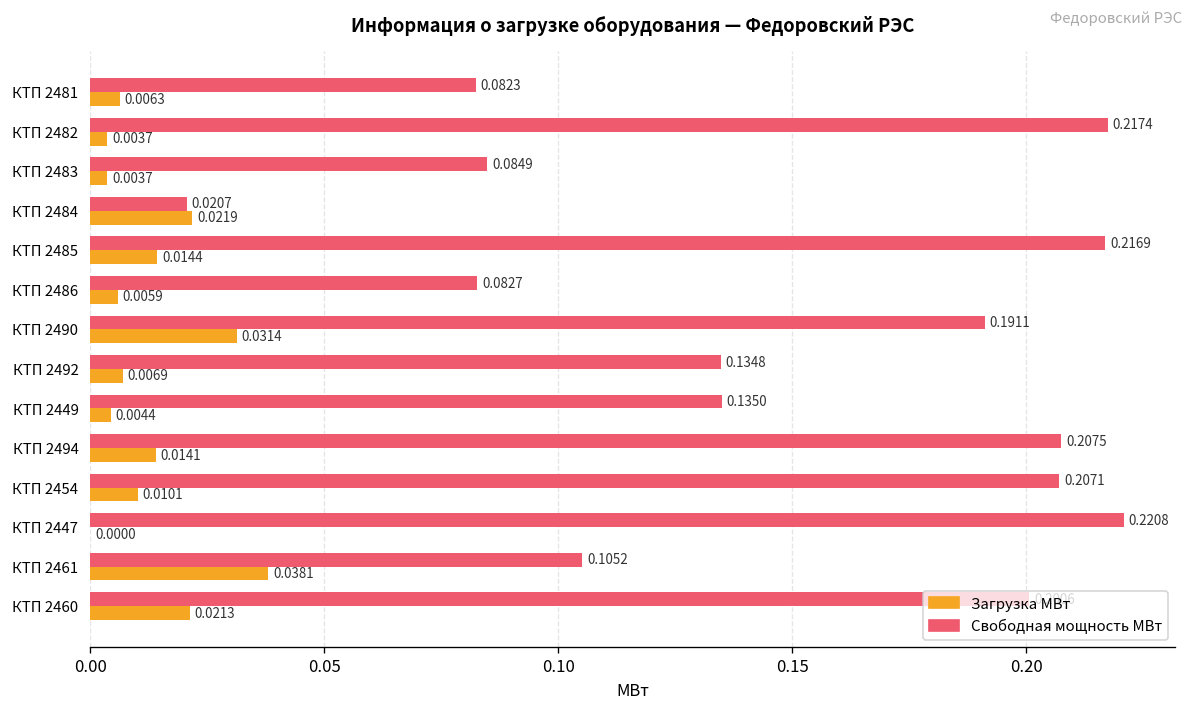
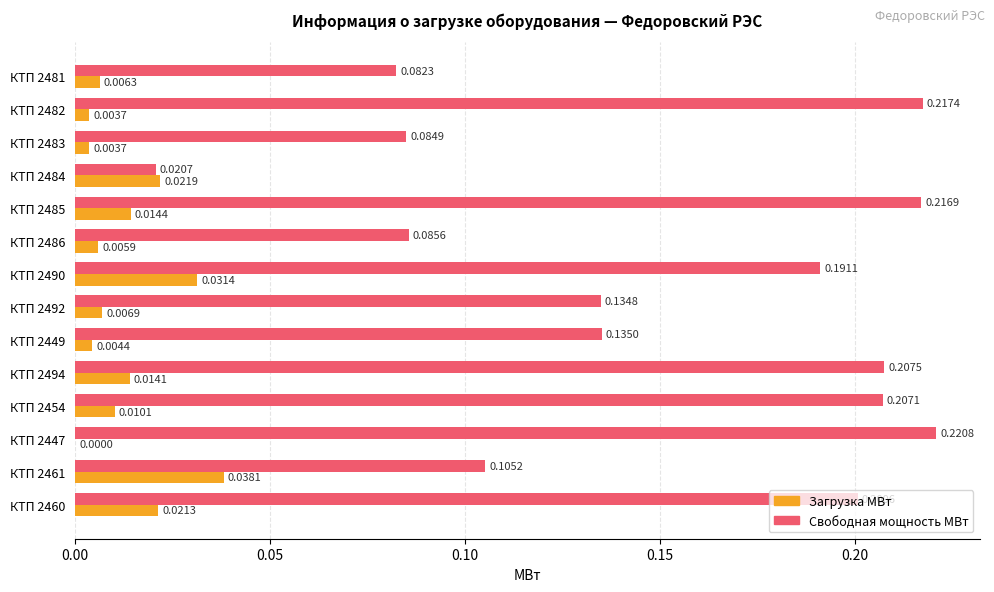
Свободная мощность МВт, КТП 2486: 0.0827 -> 0.0856
